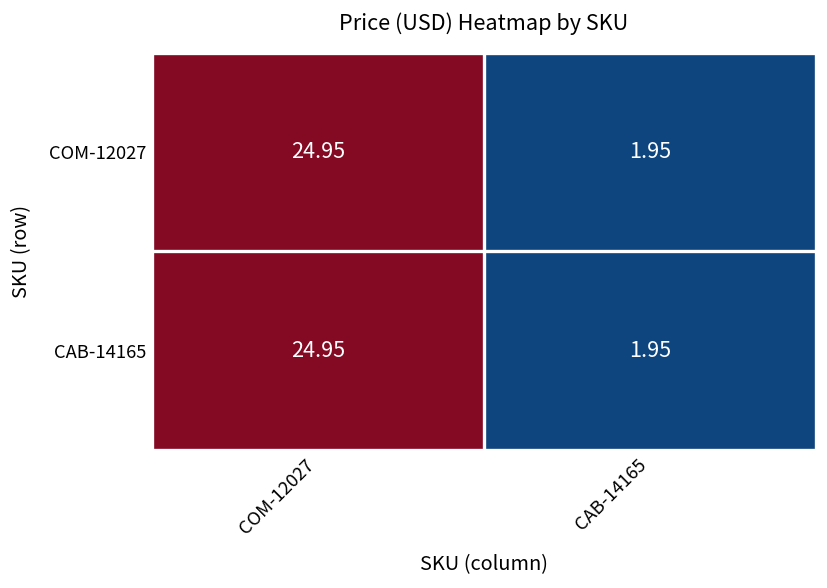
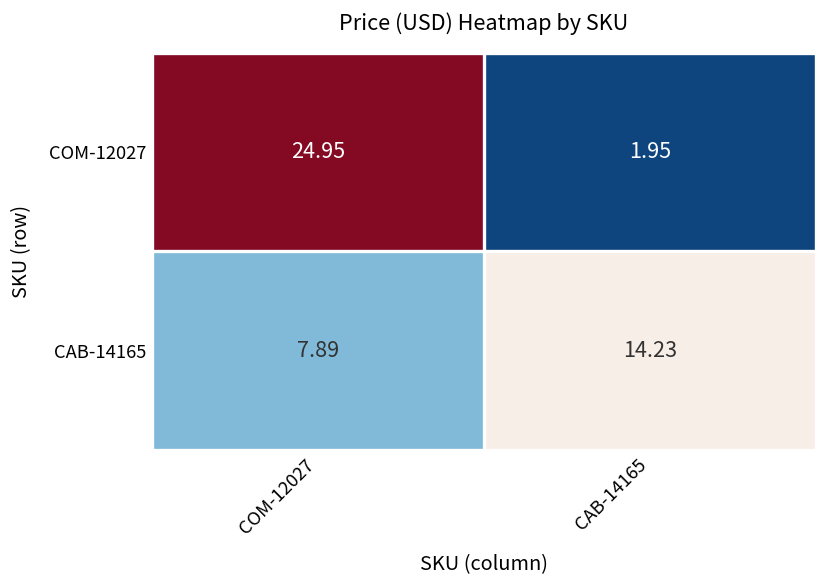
CAB-14165, COM-12027: 24.95 -> 7.89
CAB-14165, CAB-14165: 1.95 -> 14.23
